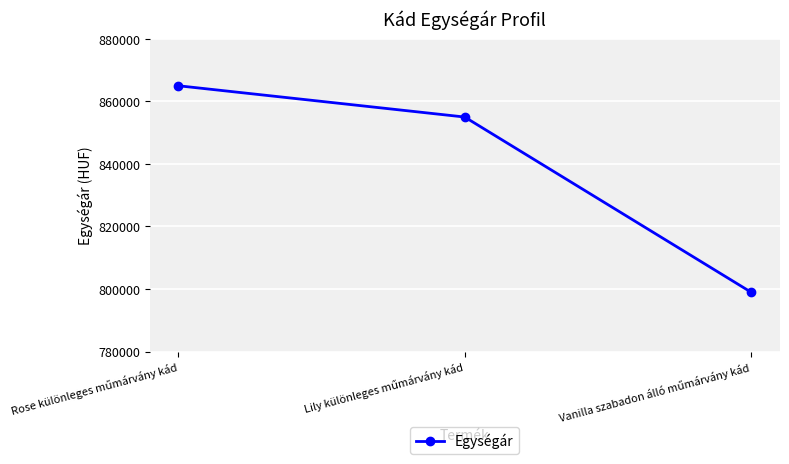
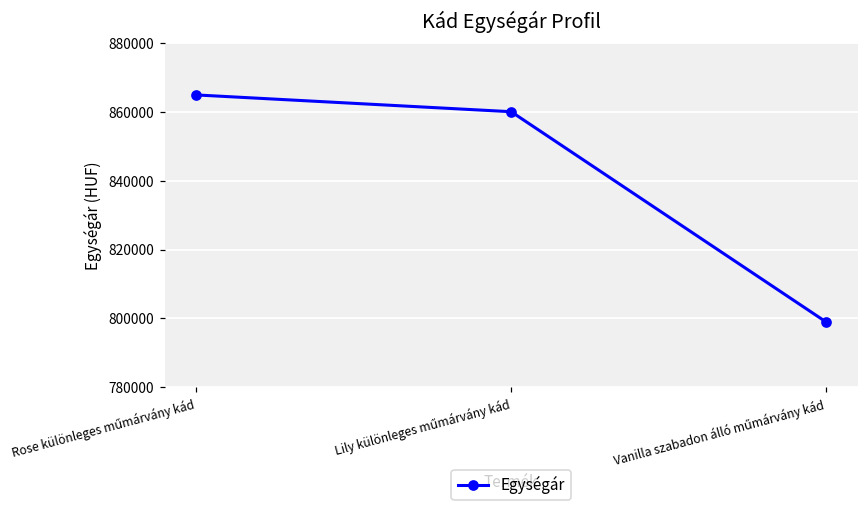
Lily különleges műmárvány kád: 855000 -> 860000
